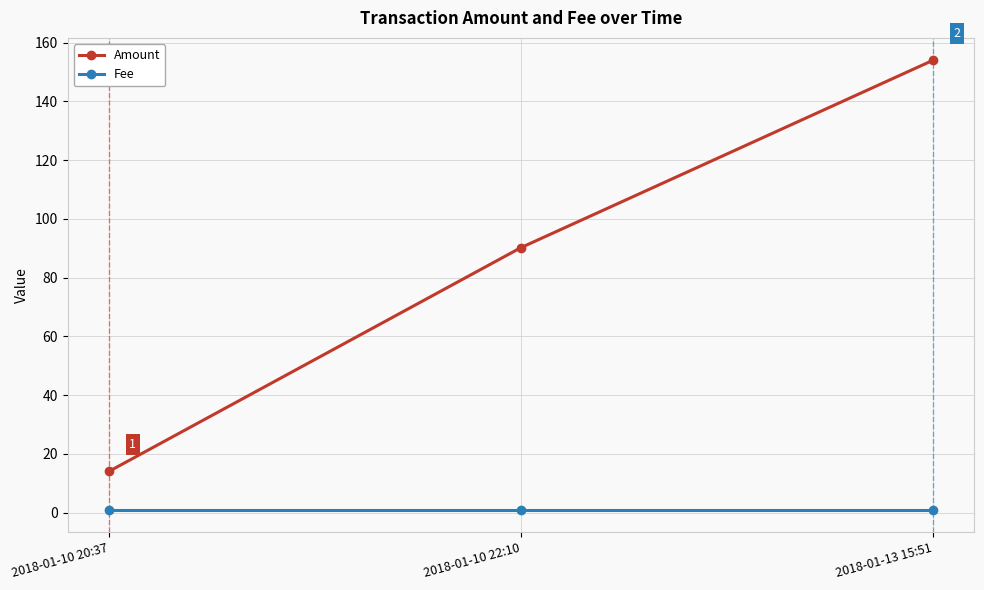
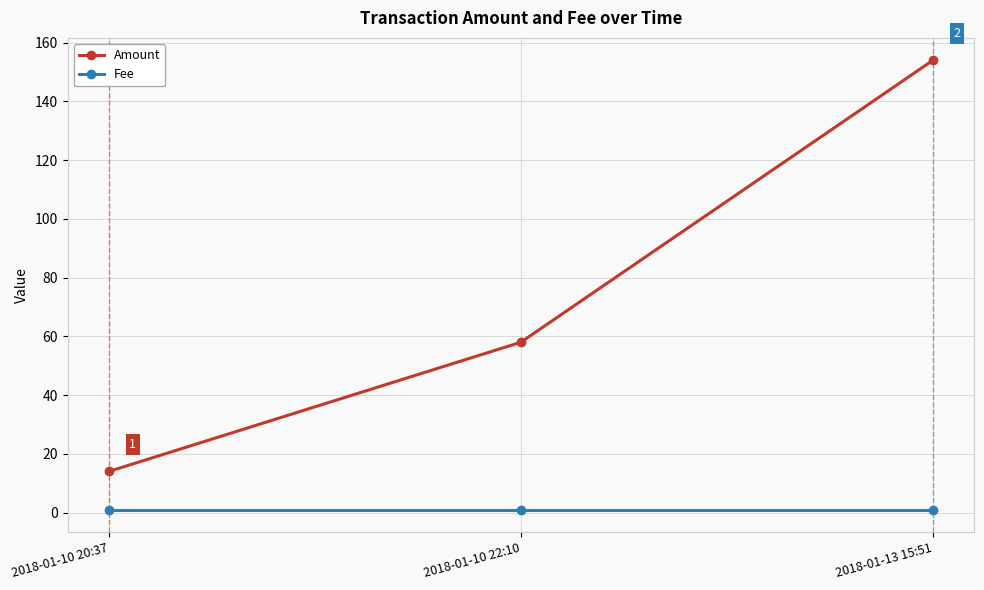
Amount, 2018-01-10 22:10: 90 -> 58
